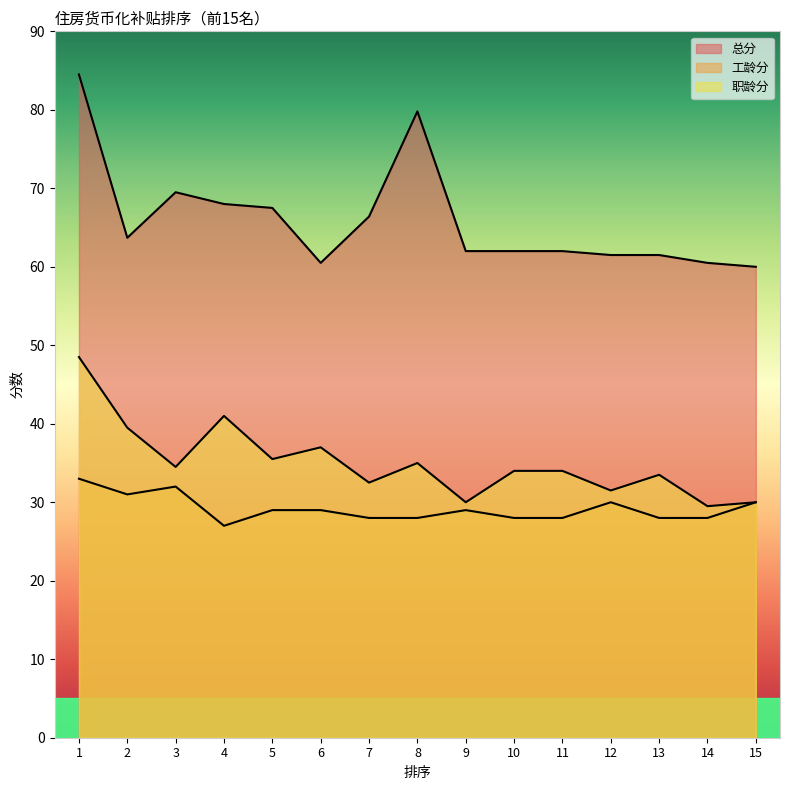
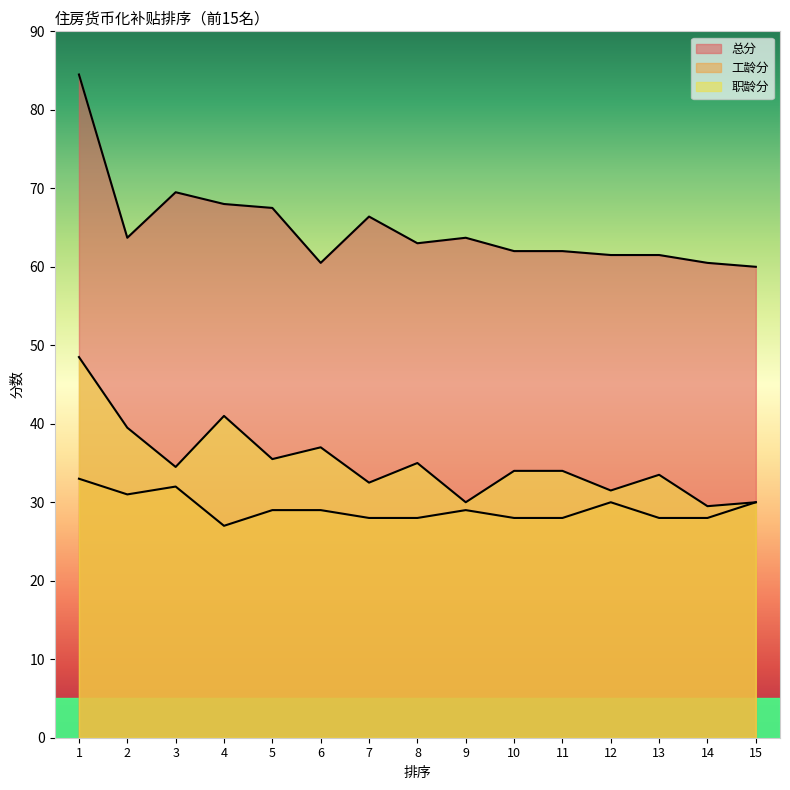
总分, 8: 80 -> 63
总分, 9: 62 -> 64
